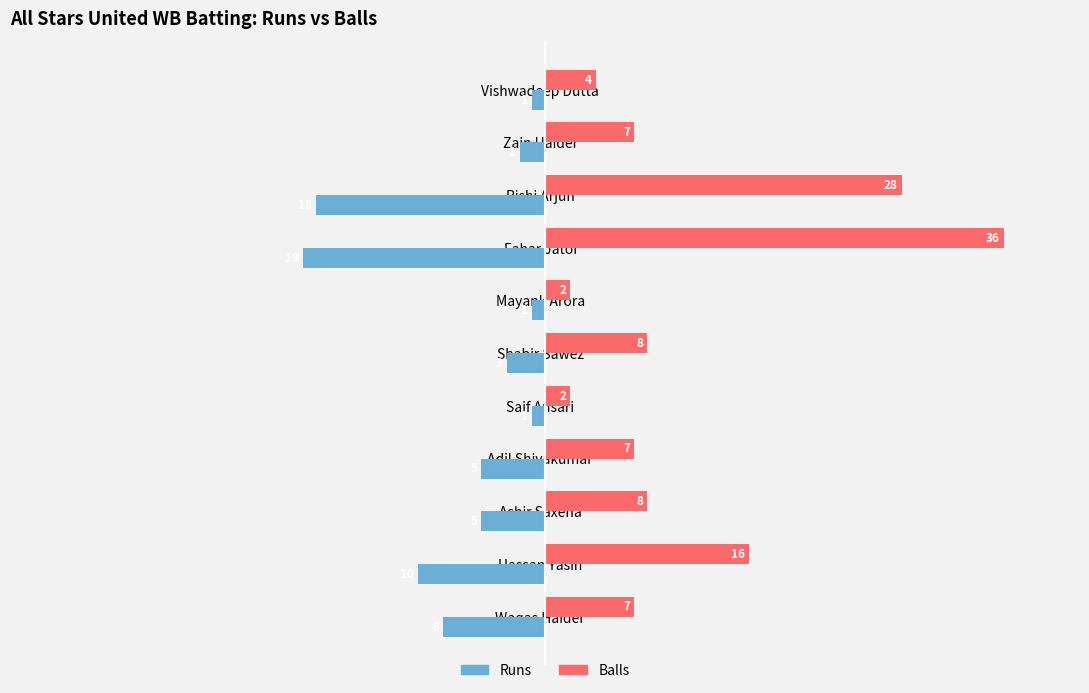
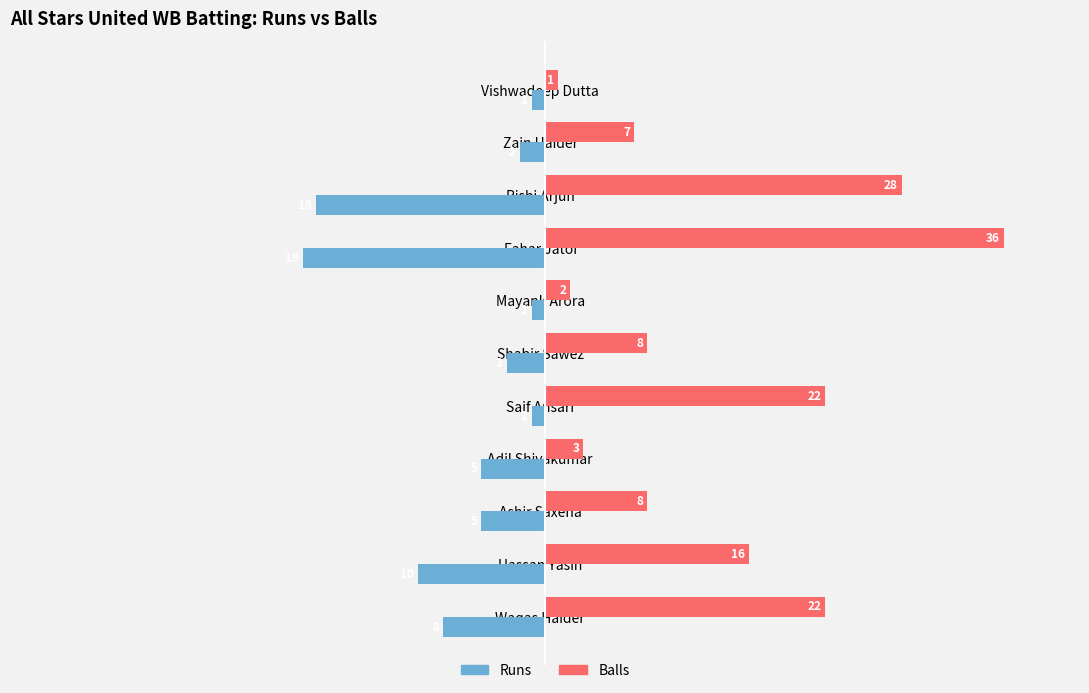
Balls, Vishwadeep Dutta: 4 -> 1
Balls, Saif Ansari: 2 -> 22
Balls, Adil Shivakumar: 7 -> 3
Balls, Waqas Haider: 7 -> 22
